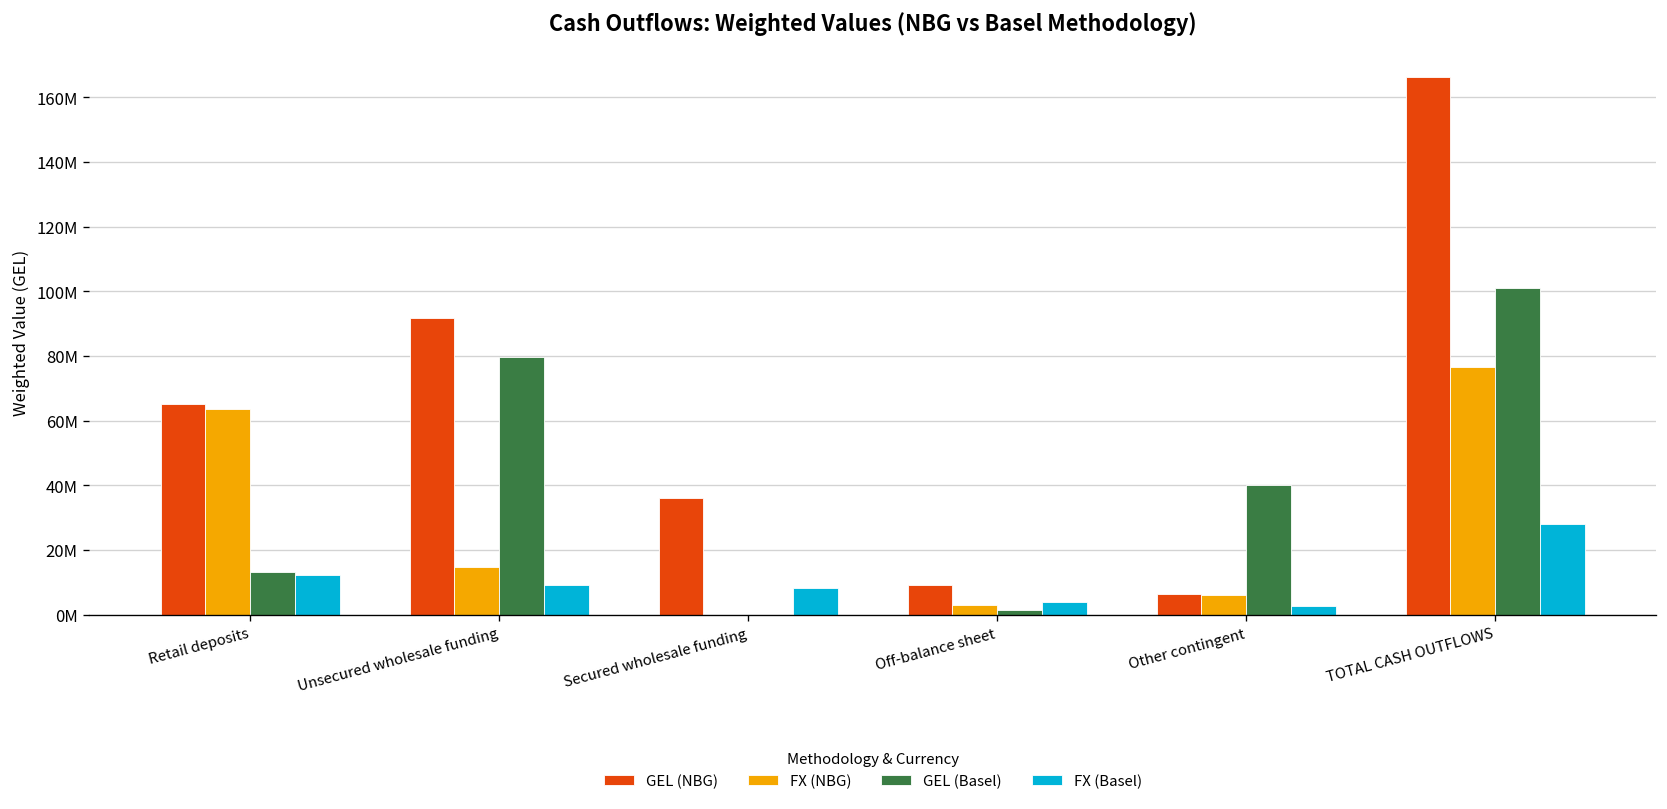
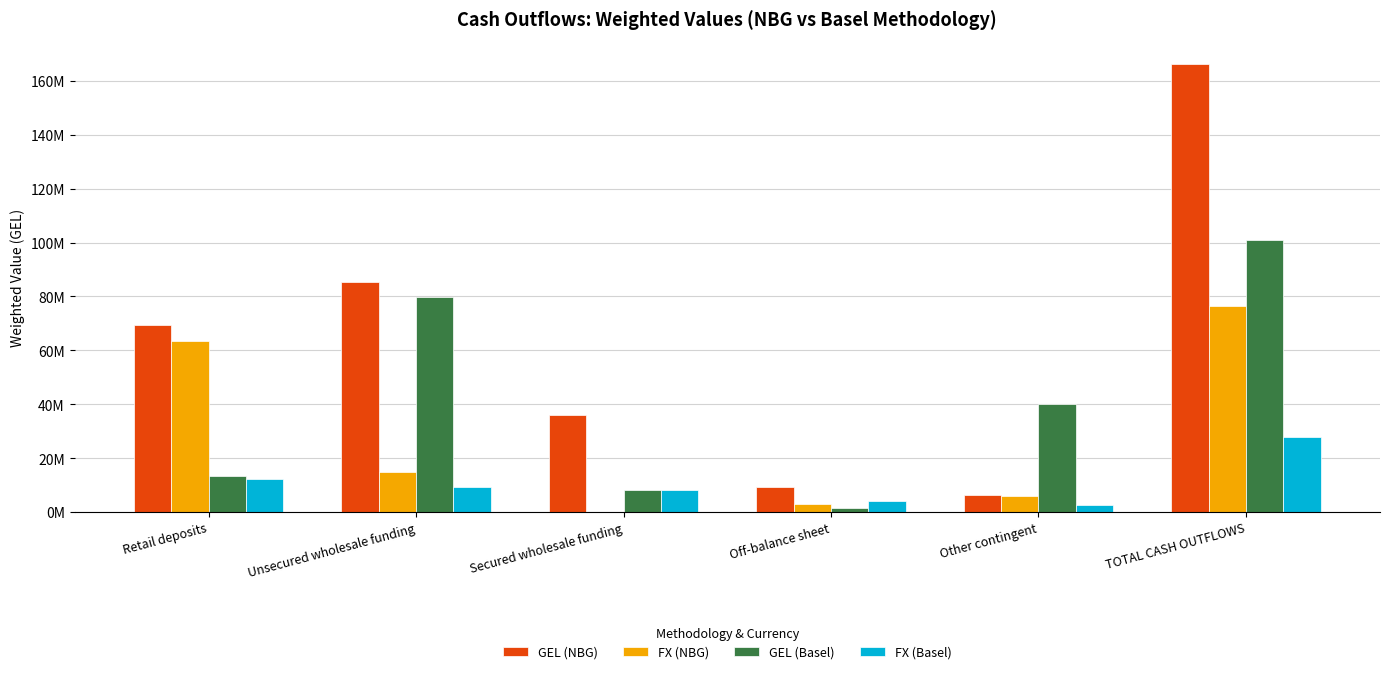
GEL (NBG), Retail deposits: 65000000 -> 69000000
GEL (NBG), Unsecured wholesale funding: 92000000 -> 85000000
GEL (Basel), Secured wholesale funding: 0 -> 8000000
